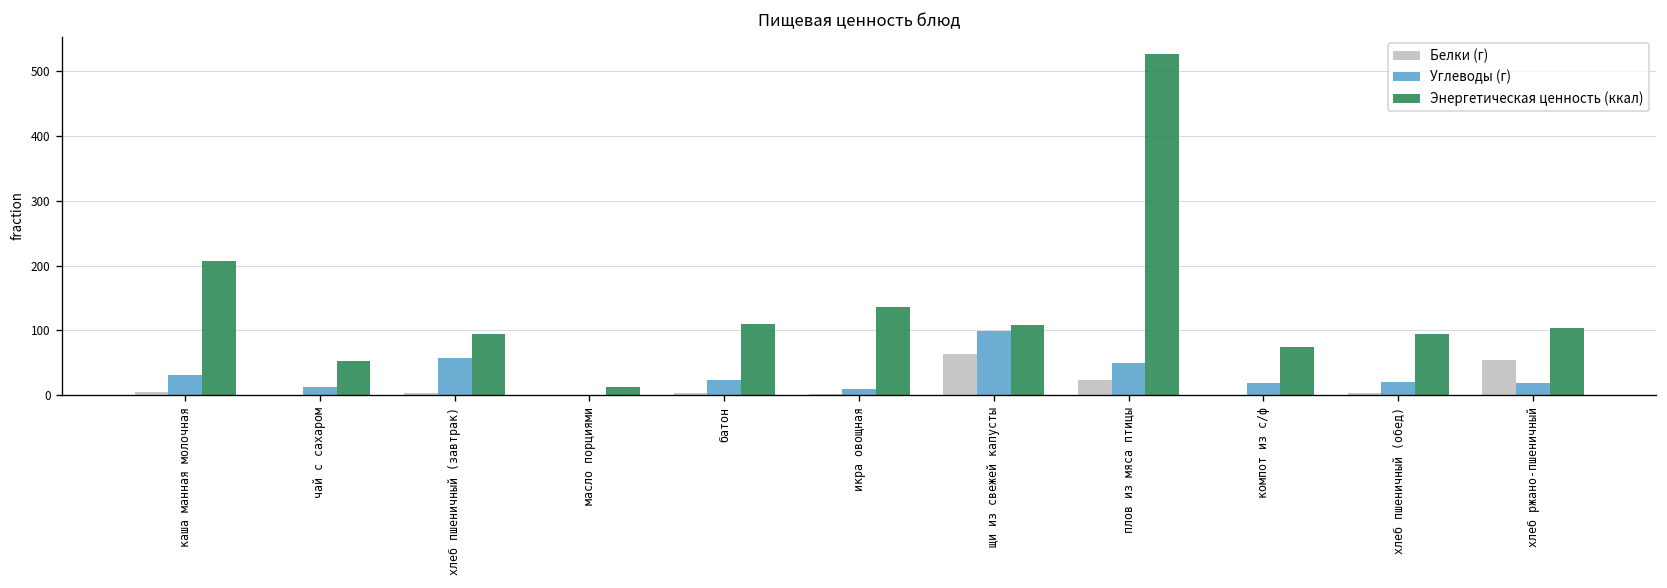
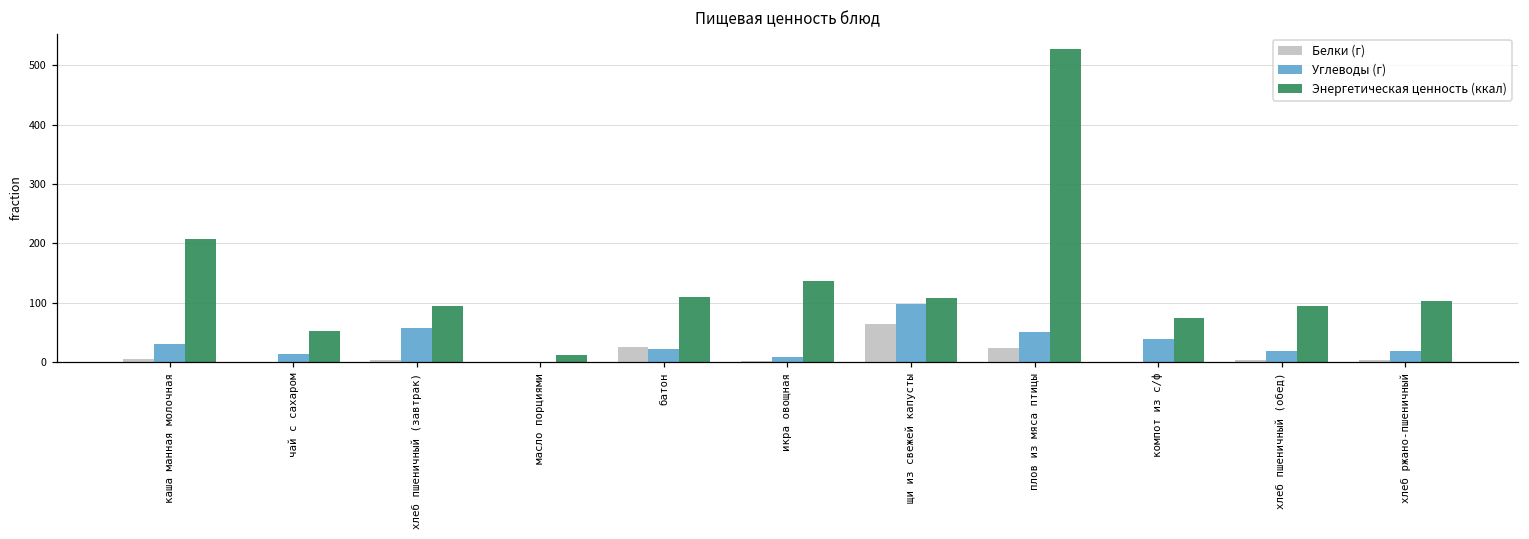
Белки (г), батон: 0 -> 30
Углеводы (г), компот из с/ф: 20 -> 40
Белки (г), хлеб ржано-пшеничный: 50 -> 0
